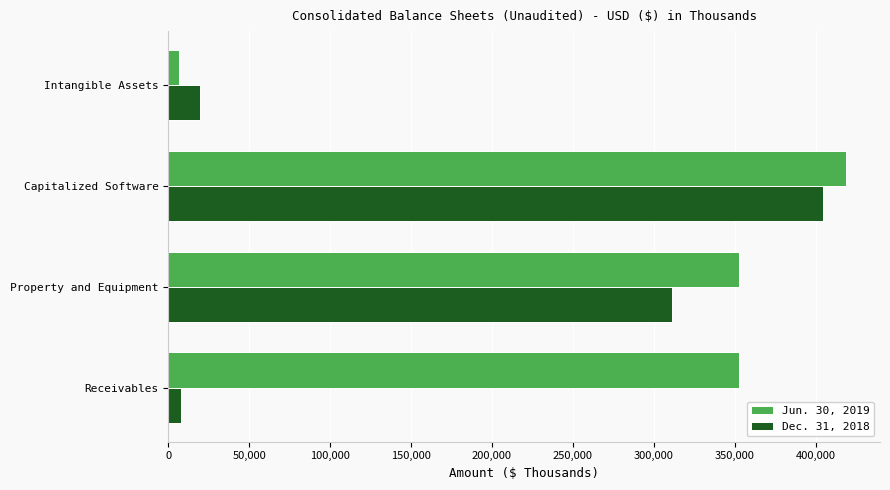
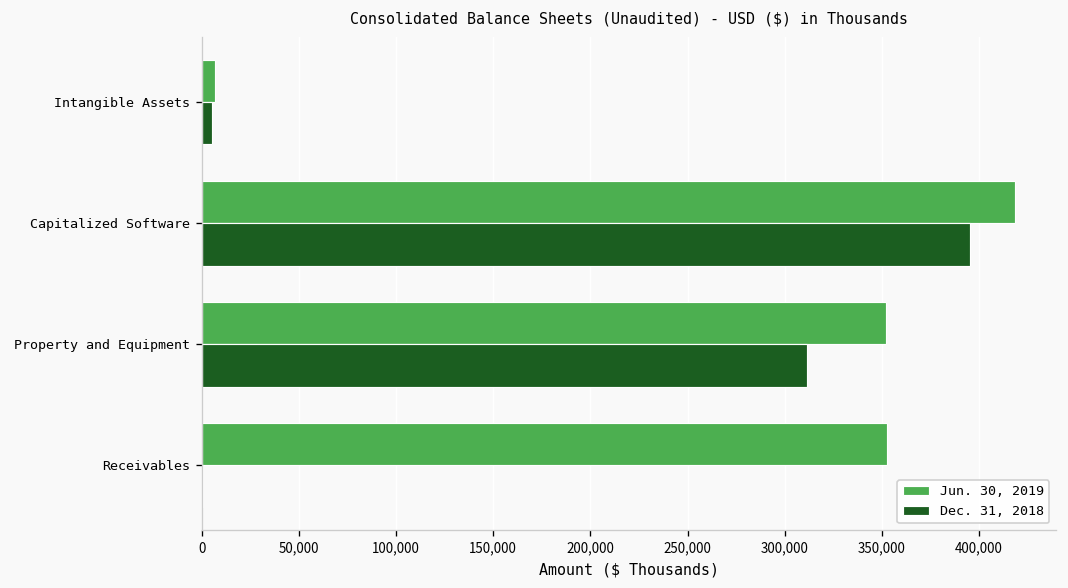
Dec. 31, 2018, Intangible Assets: 20,000 -> 5,000
Dec. 31, 2018, Capitalized Software: 405,000 -> 395,000
Dec. 31, 2018, Receivables: 8,000 -> 1,000
